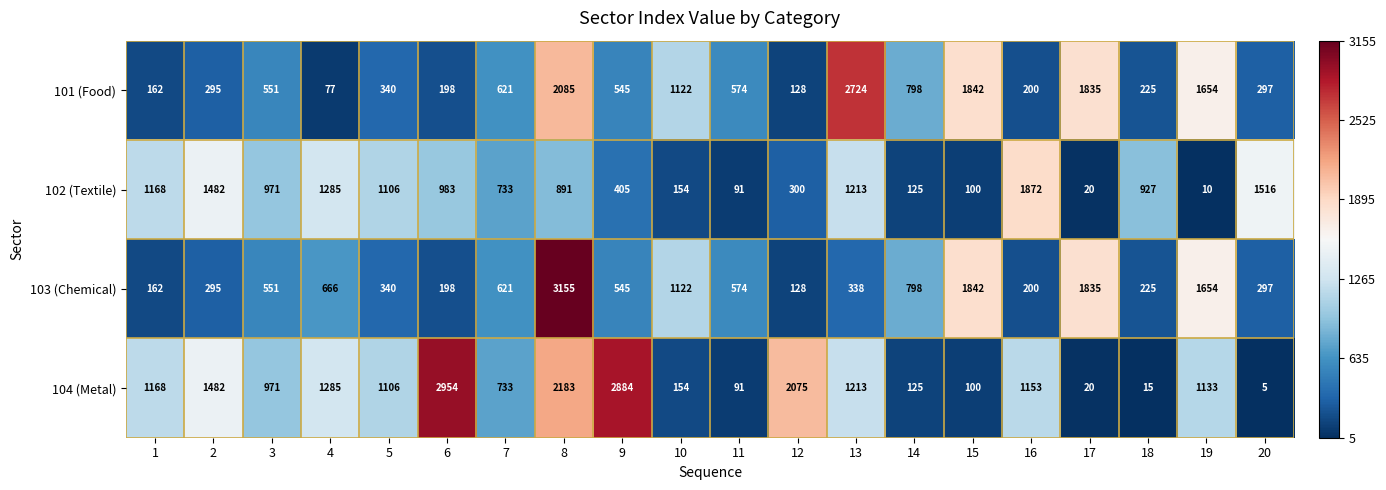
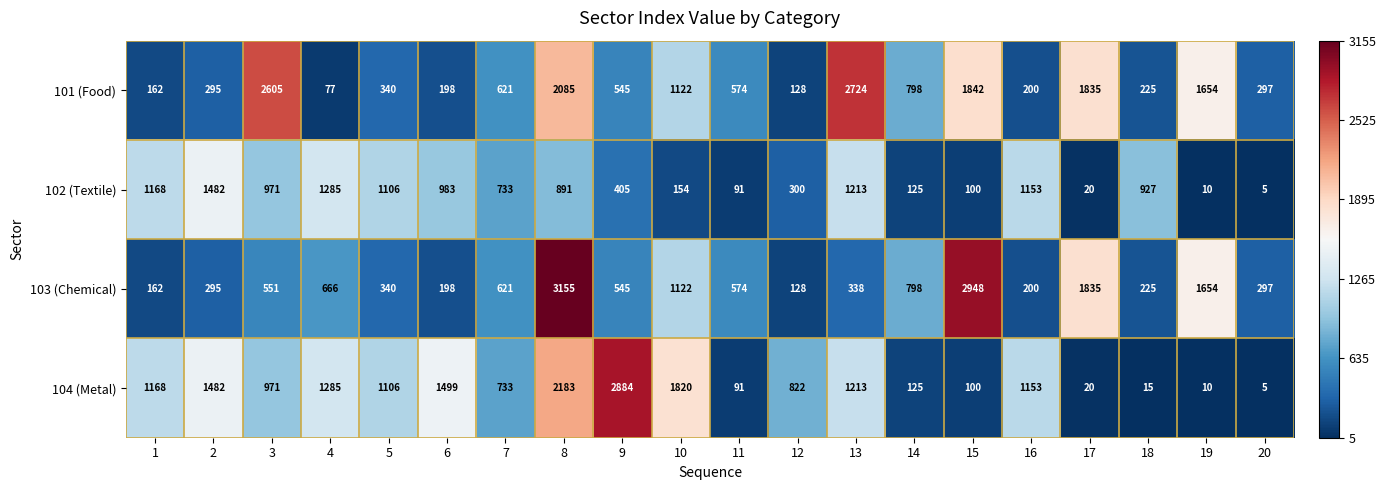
101 (Food), 3: 551 -> 2605
102 (Textile), 16: 1872 -> 1153
102 (Textile), 20: 1516 -> 5
103 (Chemical), 15: 1842 -> 2948
104 (Metal), 6: 2954 -> 1499
104 (Metal), 10: 154 -> 1820
104 (Metal), 12: 2075 -> 822
104 (Metal), 19: 1133 -> 10
